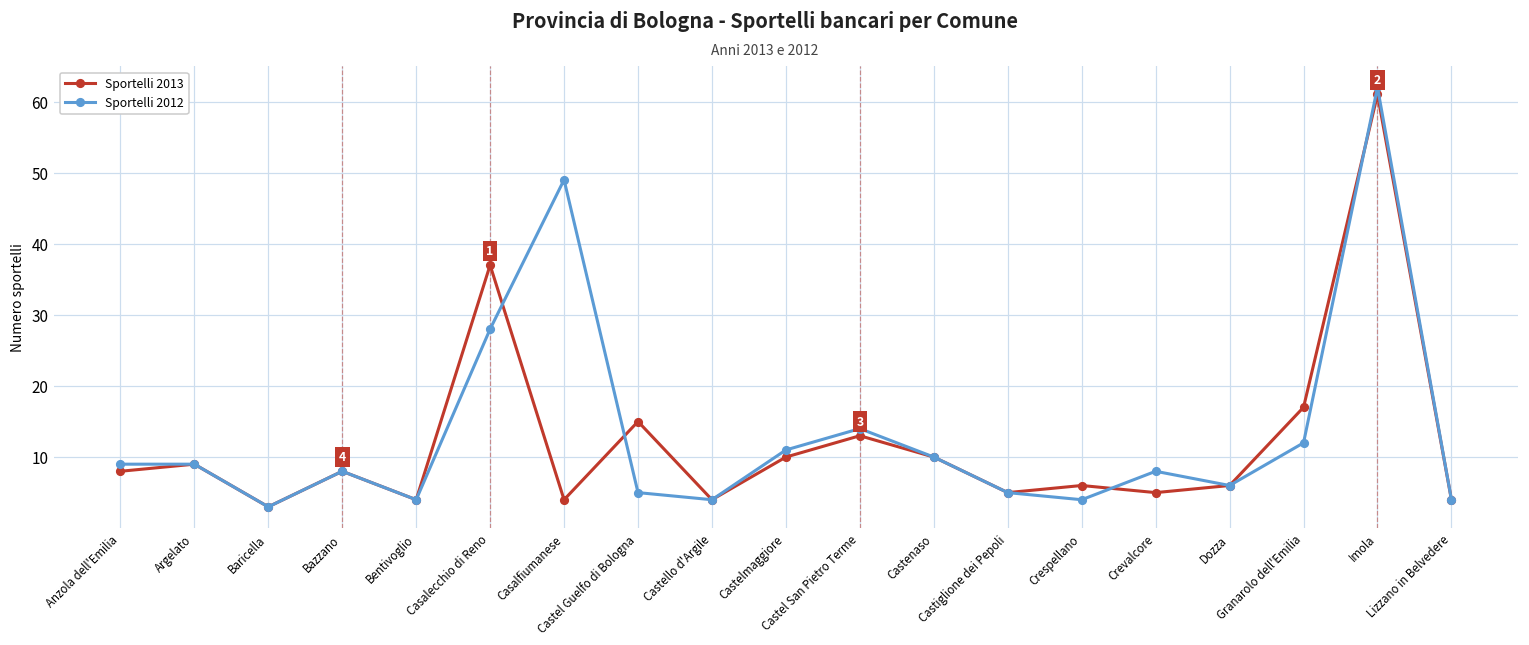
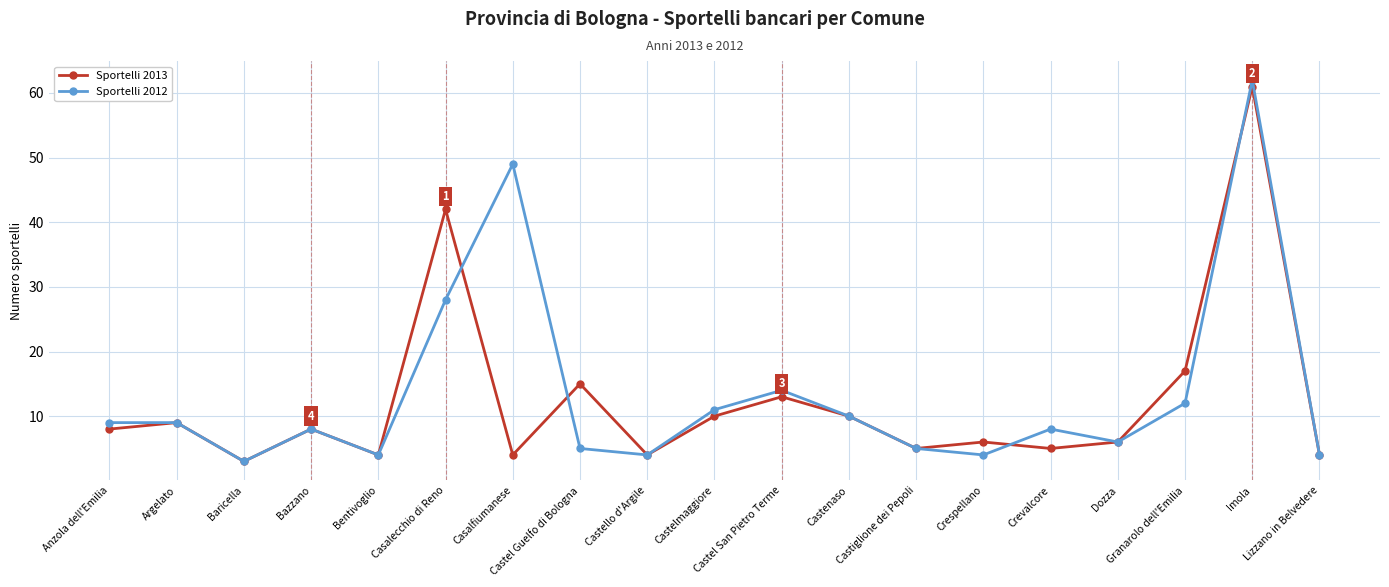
Sportelli 2013, Casalecchio di Reno: 37 -> 42
